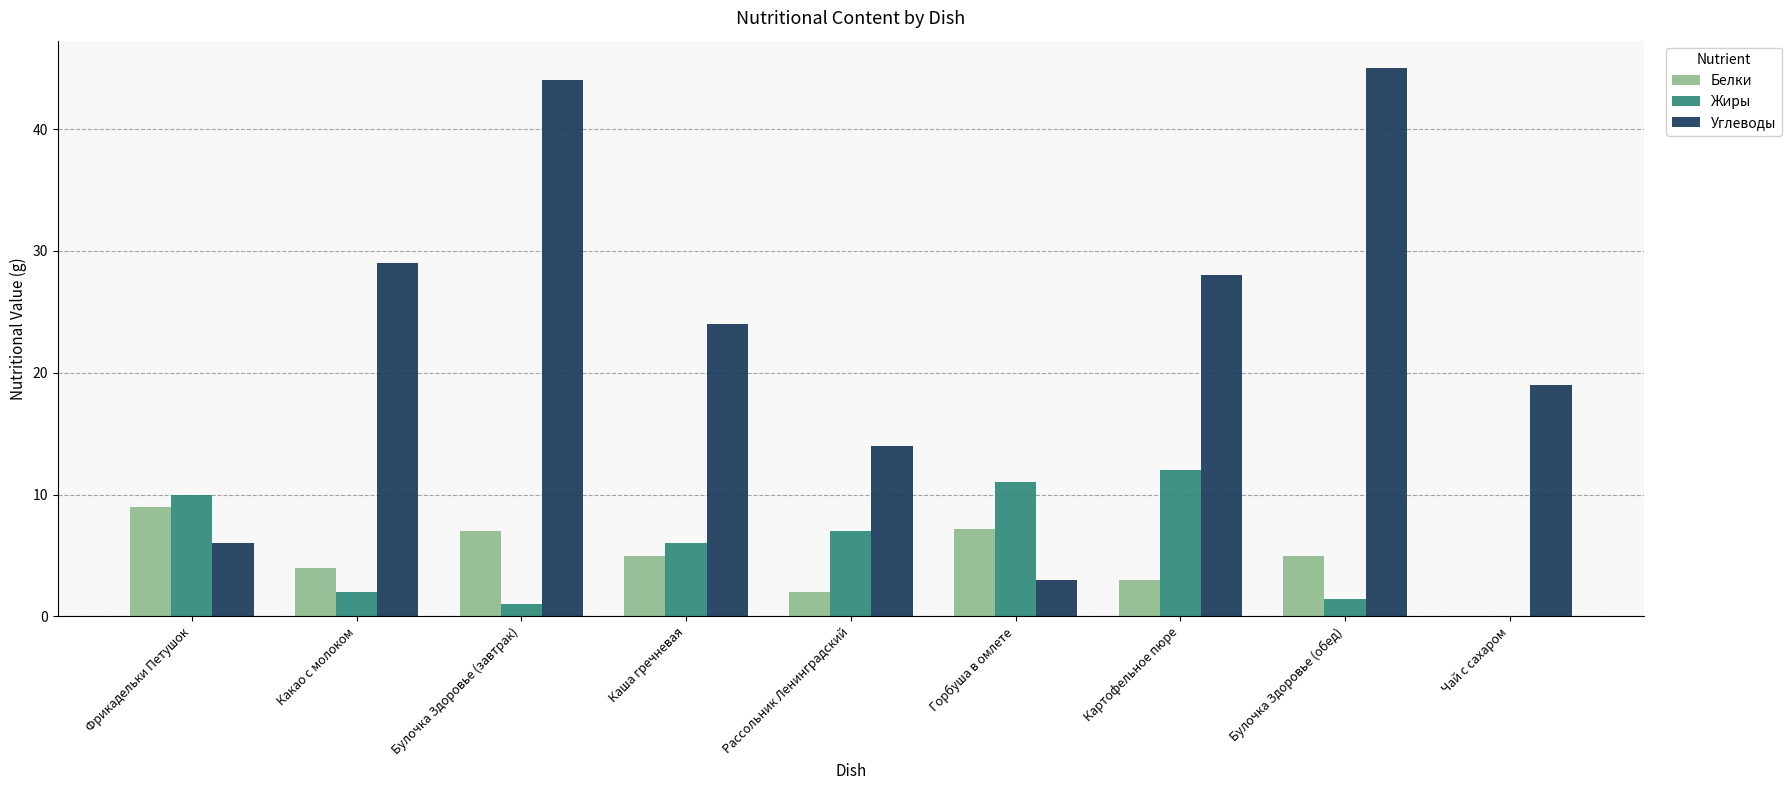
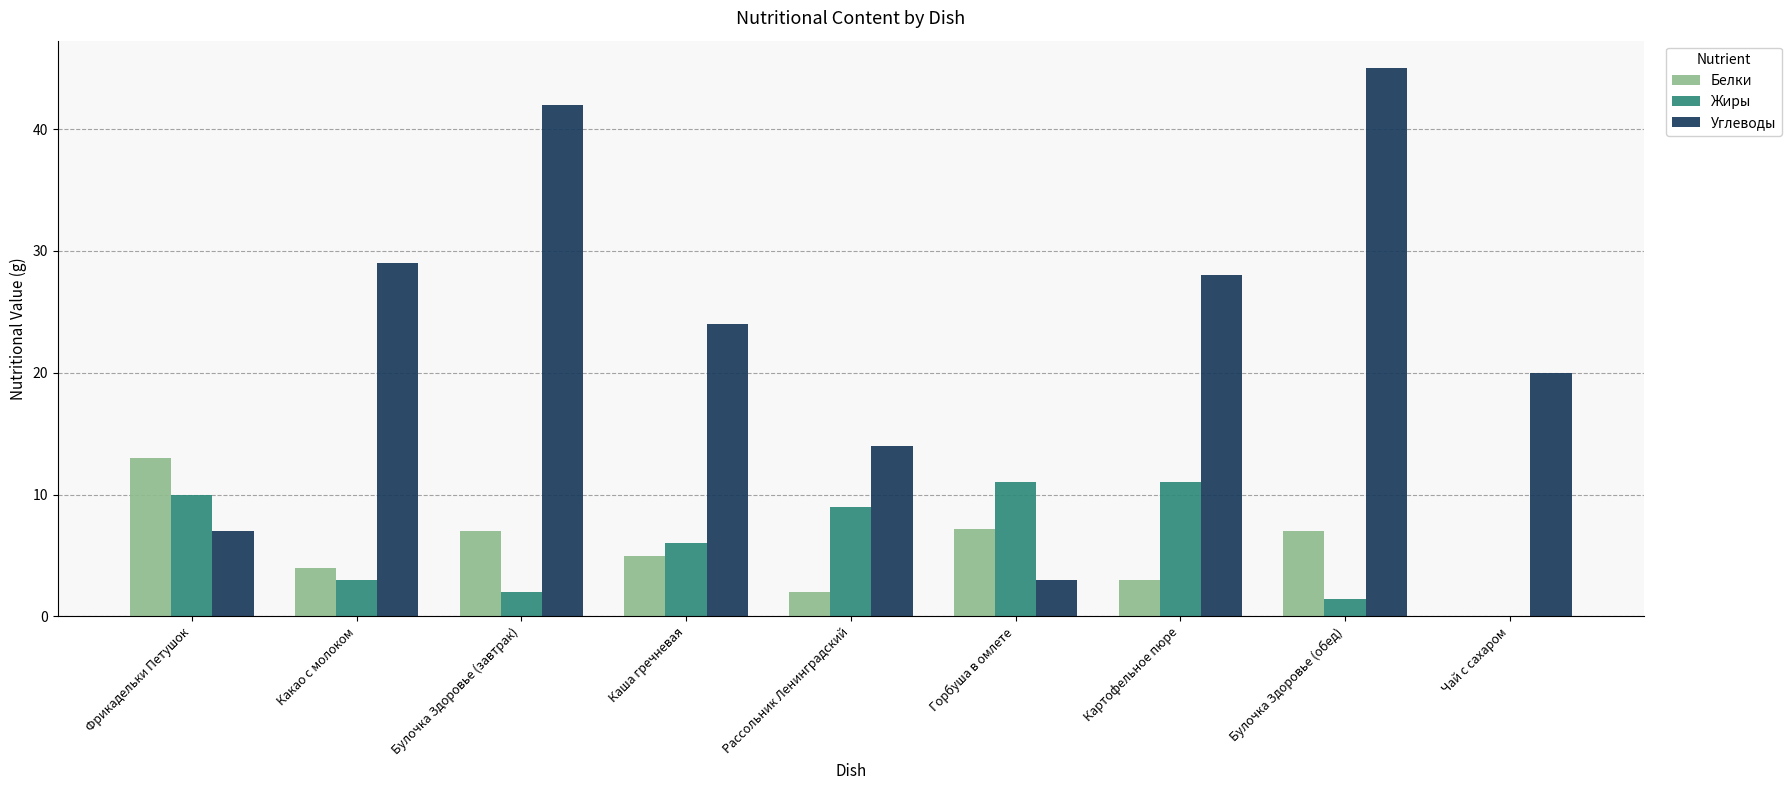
Белки, Фрикадельки Петушок: 9 -> 13
Углеводы, Фрикадельки Петушок: 6 -> 7
Жиры, Какао с молоком: 2 -> 3
Жиры, Булочка Здоровье (завтрак): 1 -> 2
Углеводы, Булочка Здоровье (завтрак): 44 -> 42
Жиры, Рассольник Ленинградский: 7 -> 9
Жиры, Картофельное пюре: 12 -> 11
Белки, Булочка Здоровье (обед): 5 -> 7
Углеводы, Чай с сахаром: 19 -> 20
